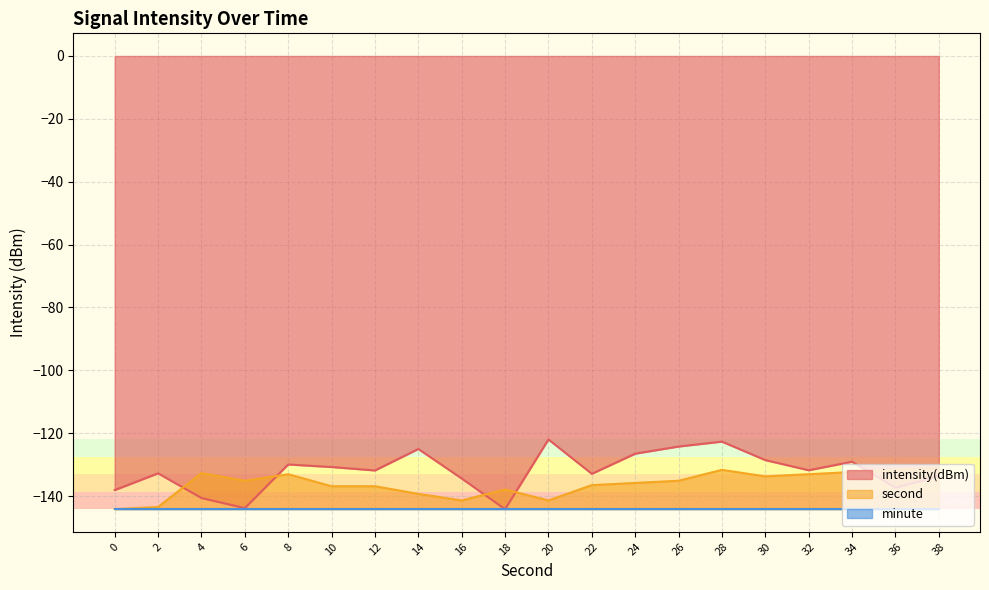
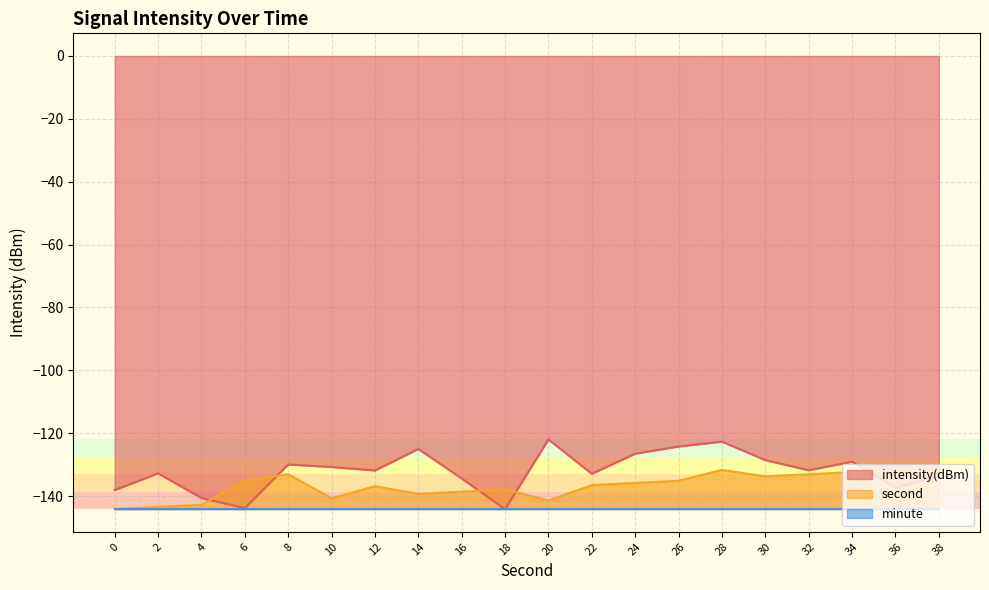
second, 4: -133 -> -143
second, 10: -137 -> -141
second, 16: -141 -> -139
